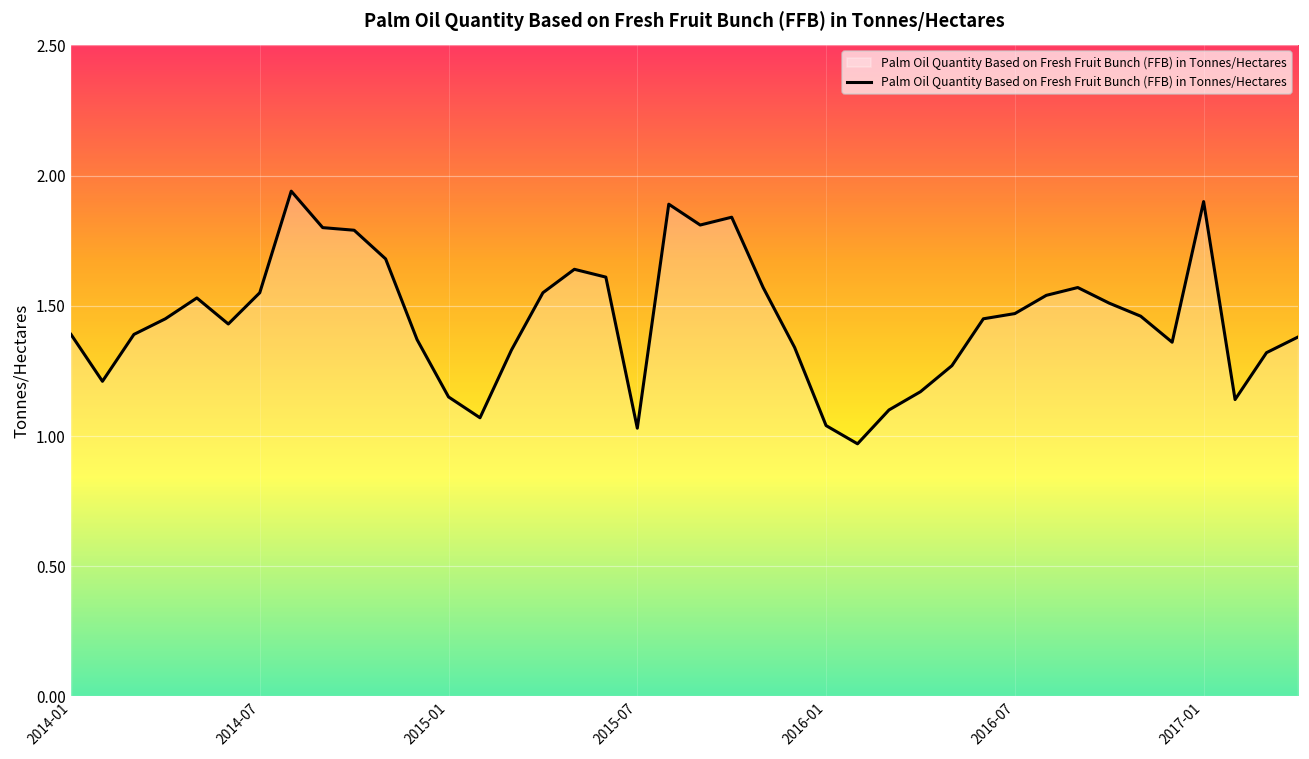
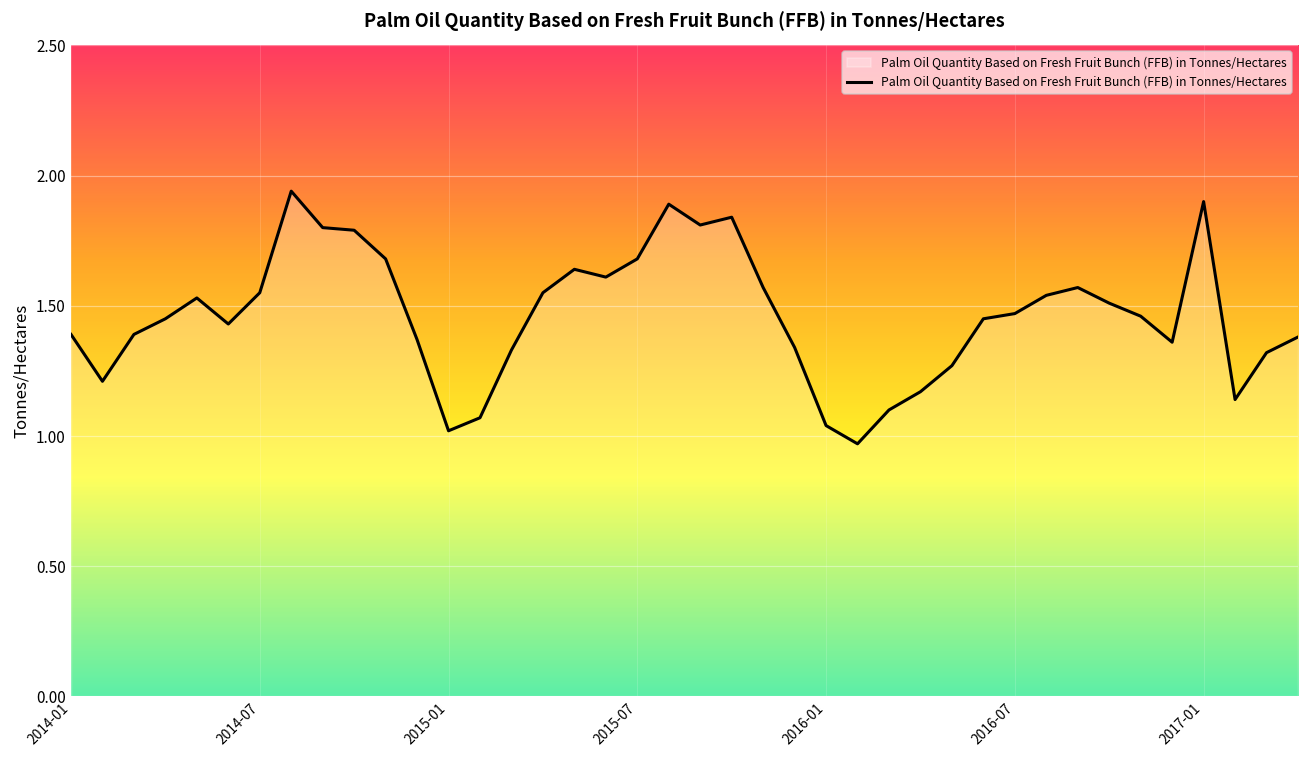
2015-01: 1.15 -> 1.02
2015-07: 1.03 -> 1.68
